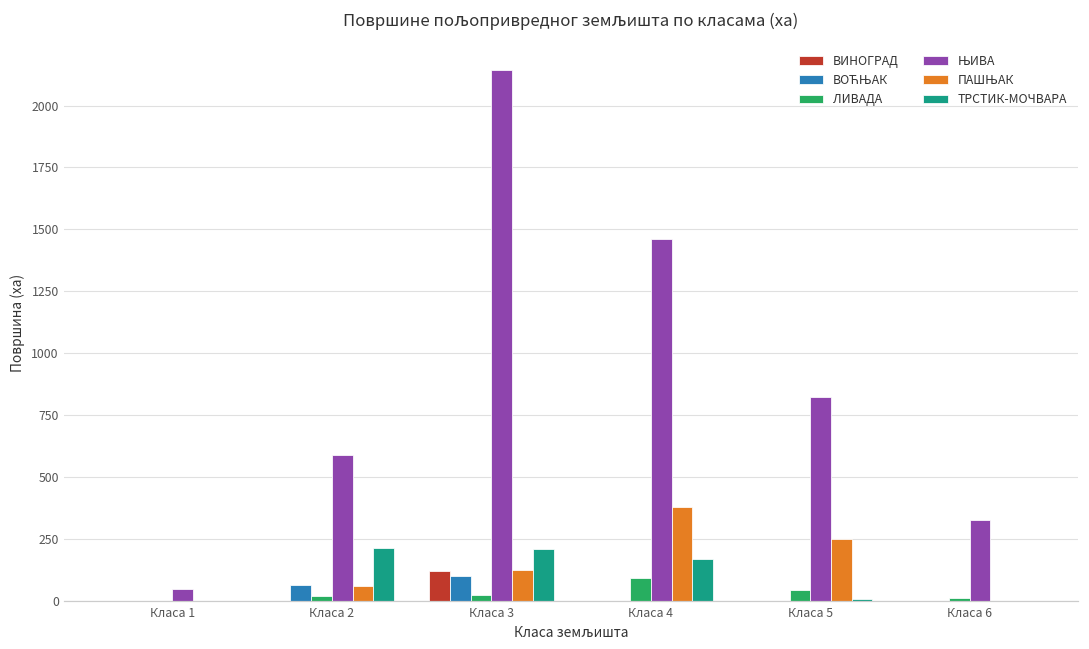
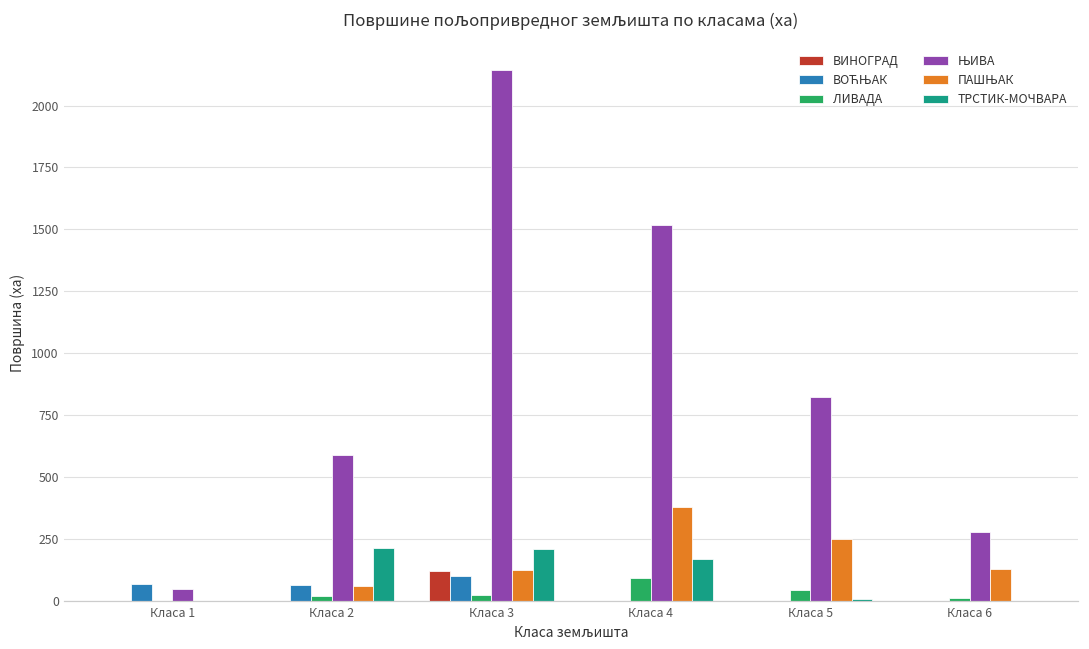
ВОЋЊАК, Класа 1: 0 -> 70
ЊИВА, Класа 4: 1460 -> 1520
ЊИВА, Класа 6: 330 -> 280
ПАШЊАК, Класа 6: 0 -> 130
